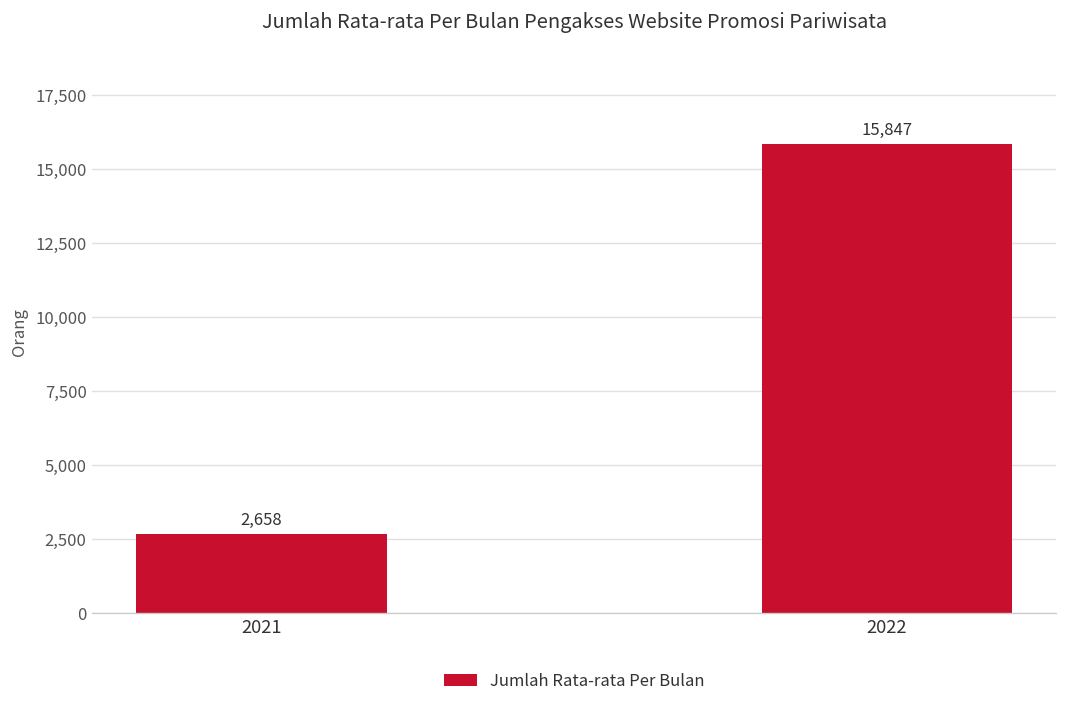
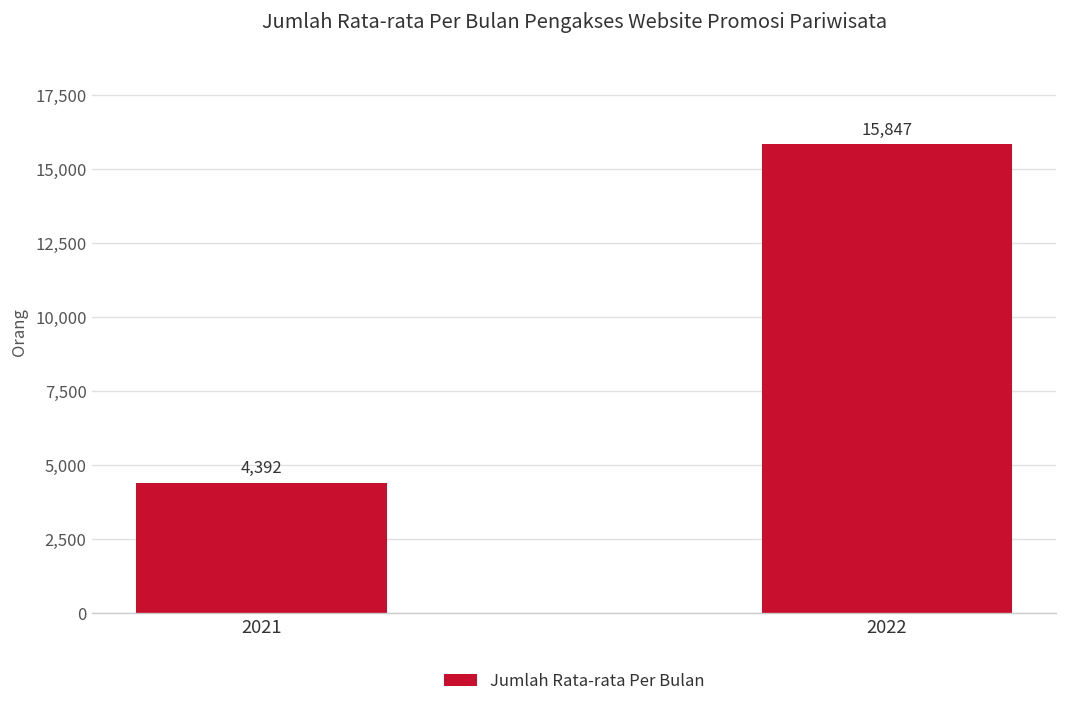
2021: 2,658 -> 4,392
